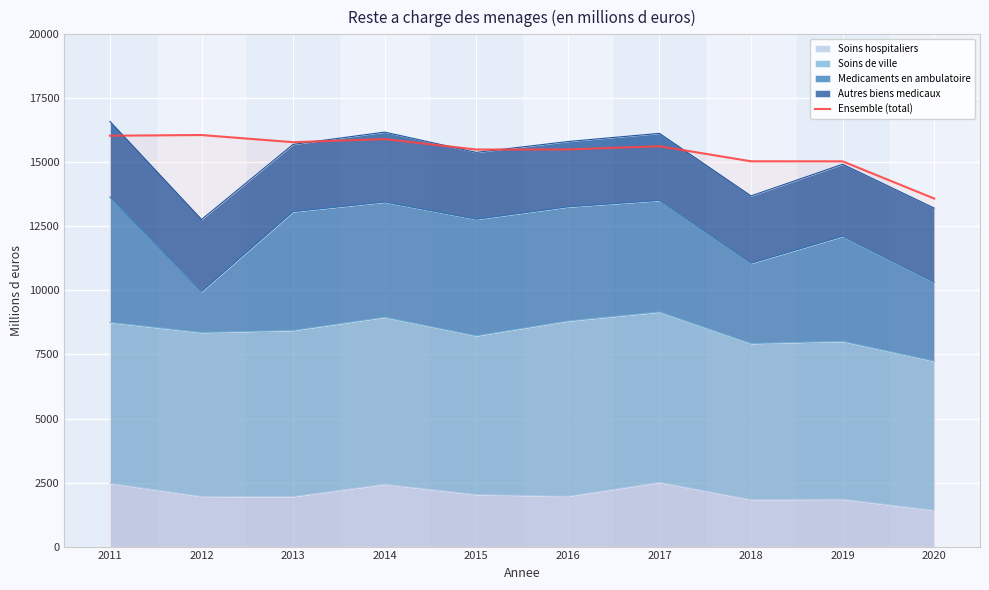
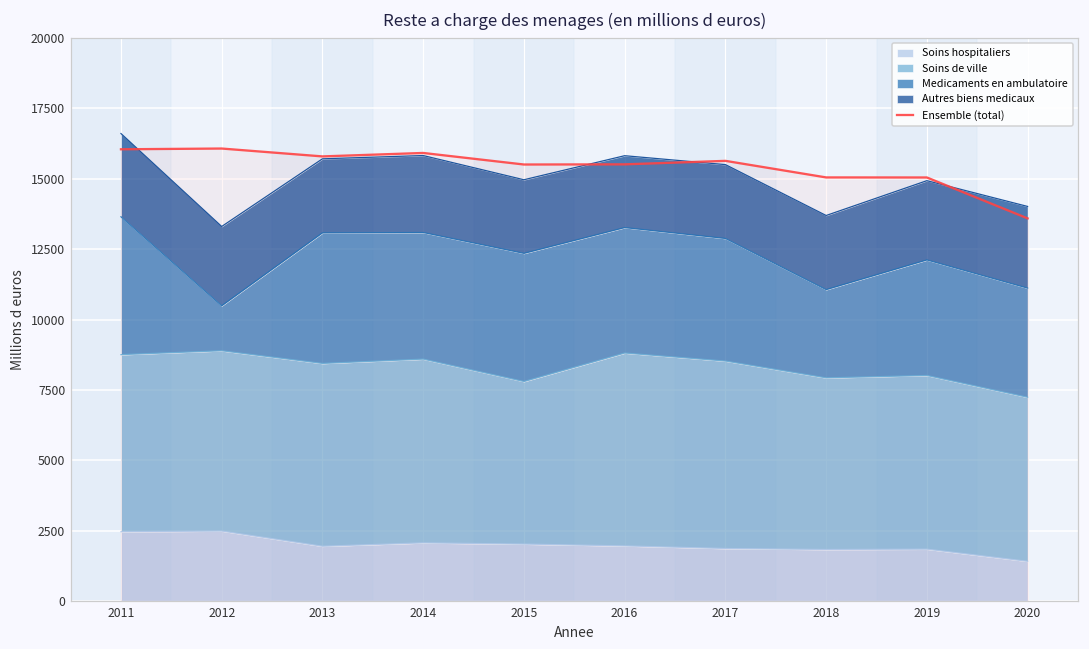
Soins hospitaliers, 2012: 2000 -> 2500
Soins hospitaliers, 2014: 2400 -> 2100
Soins de ville, 2015: 6200 -> 5800
Soins hospitaliers, 2017: 2500 -> 1900
Medicaments en ambulatoire, 2020: 3100 -> 3900
